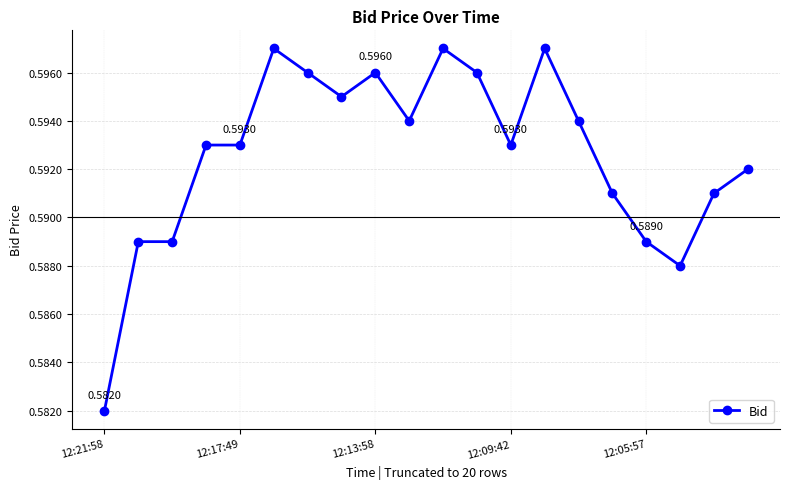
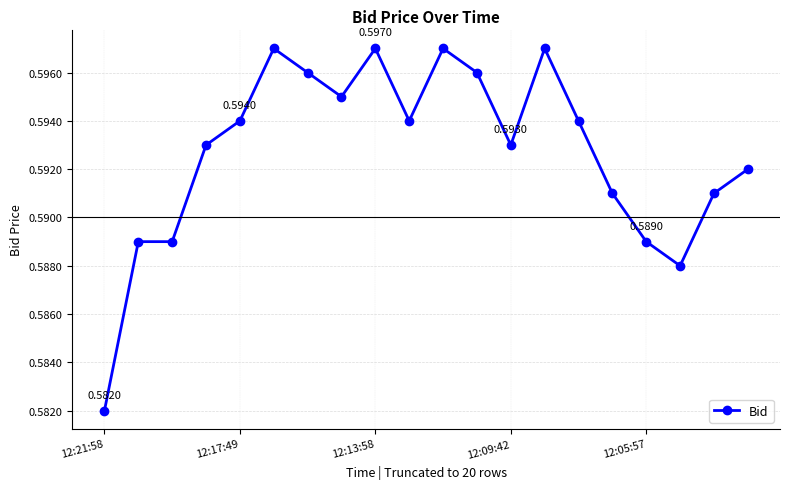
12:17:49: 0.5930 -> 0.5940
12:13:58: 0.5960 -> 0.5970
